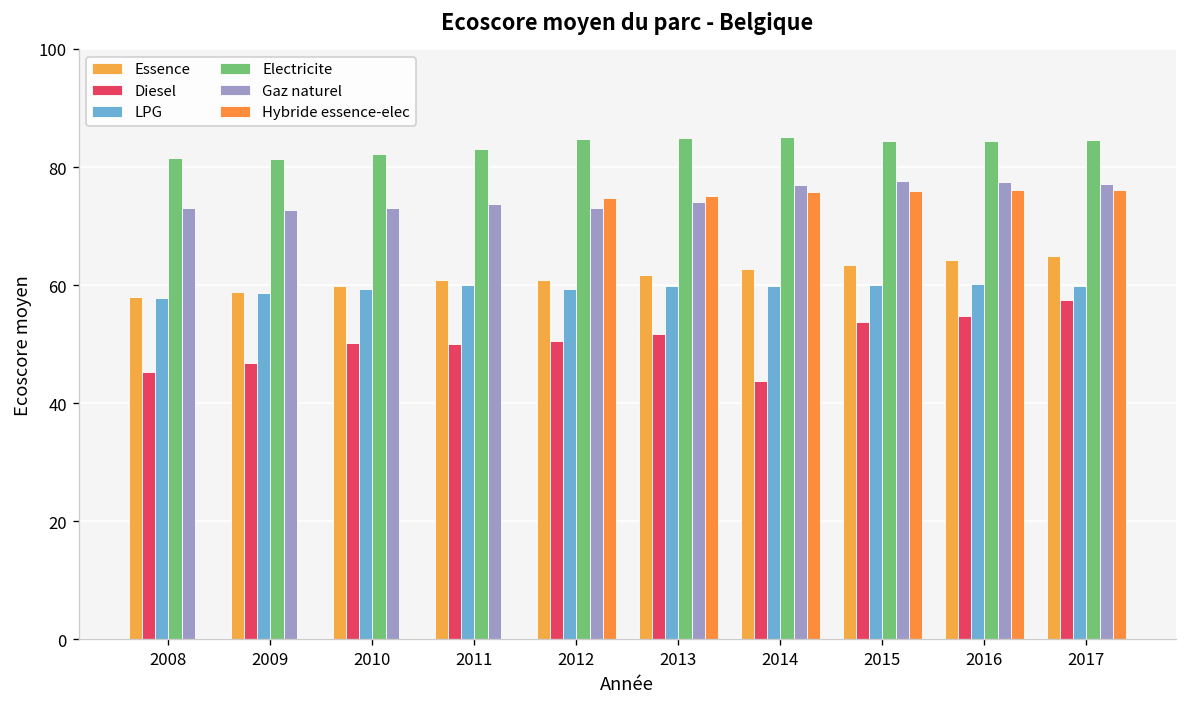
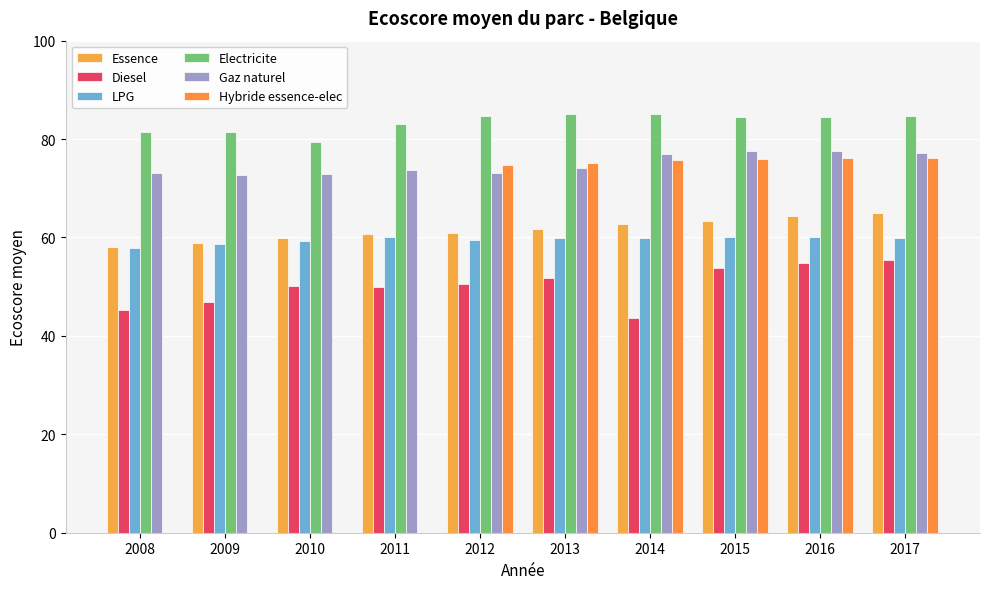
Electricite, 2010: 82 -> 80
Diesel, 2017: 58 -> 56
